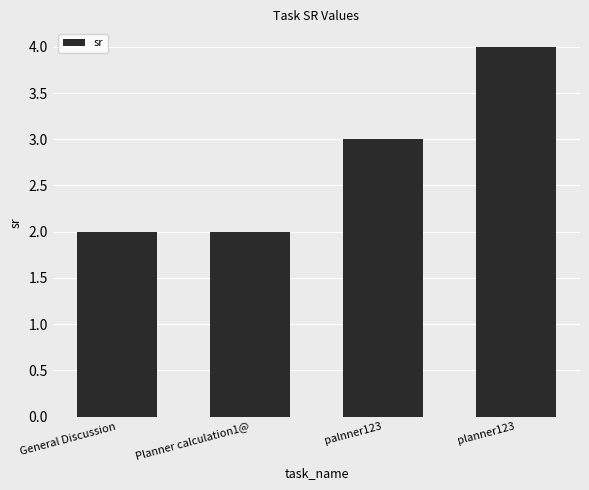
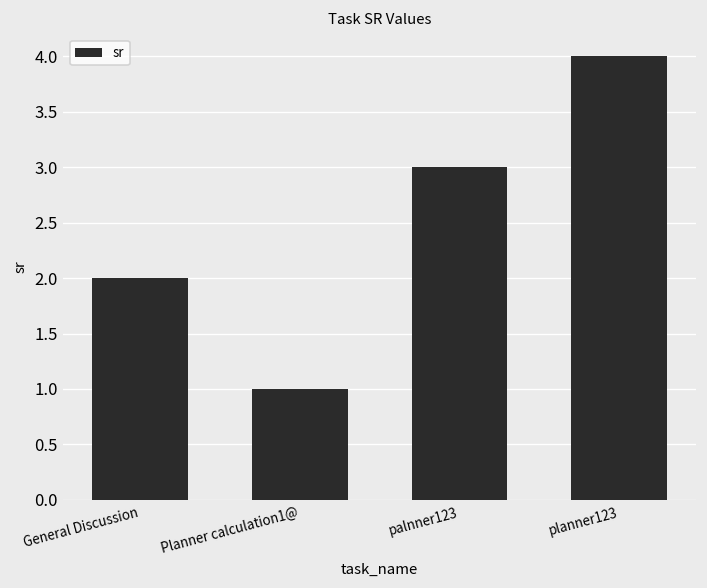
Planner calculation1@: 2 -> 1
